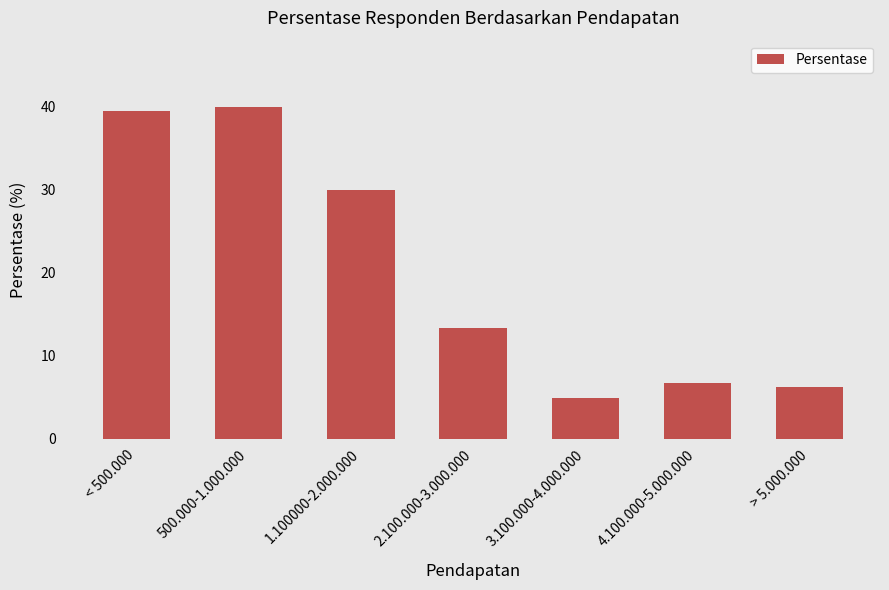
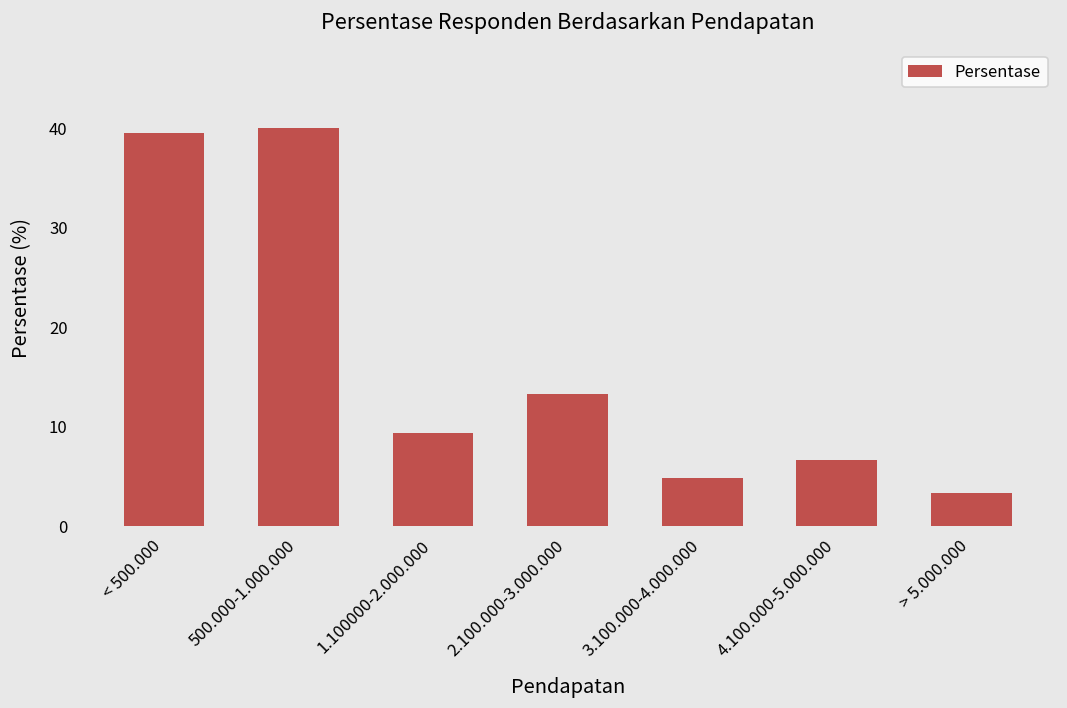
1.100000-2.000.000: 30 -> 9
> 5.000.000: 6 -> 3
